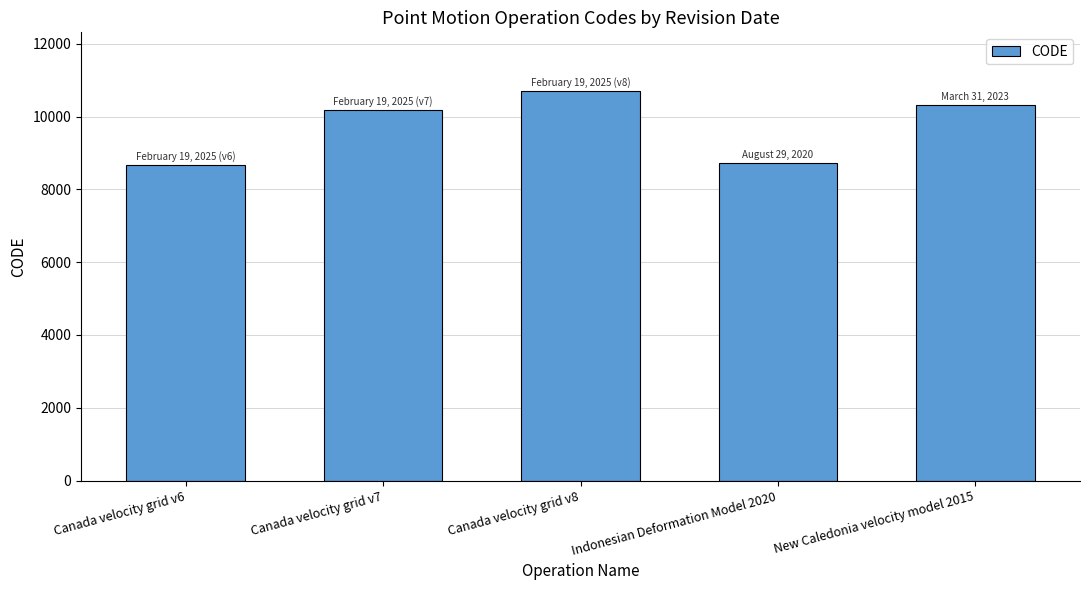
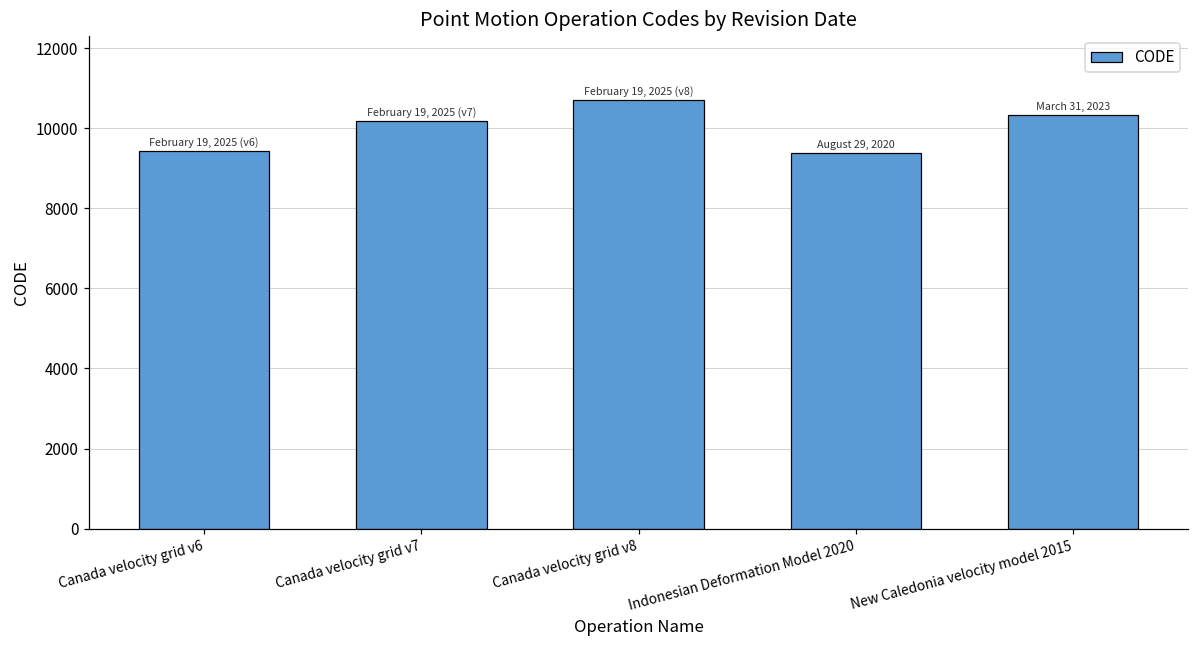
Canada velocity grid v6: 8700 -> 9400
Indonesian Deformation Model 2020: 8700 -> 9400
